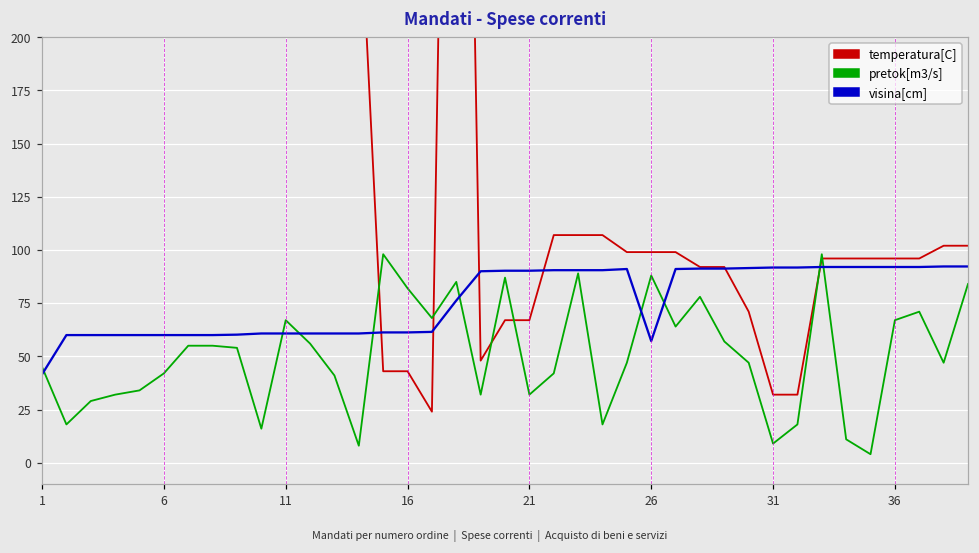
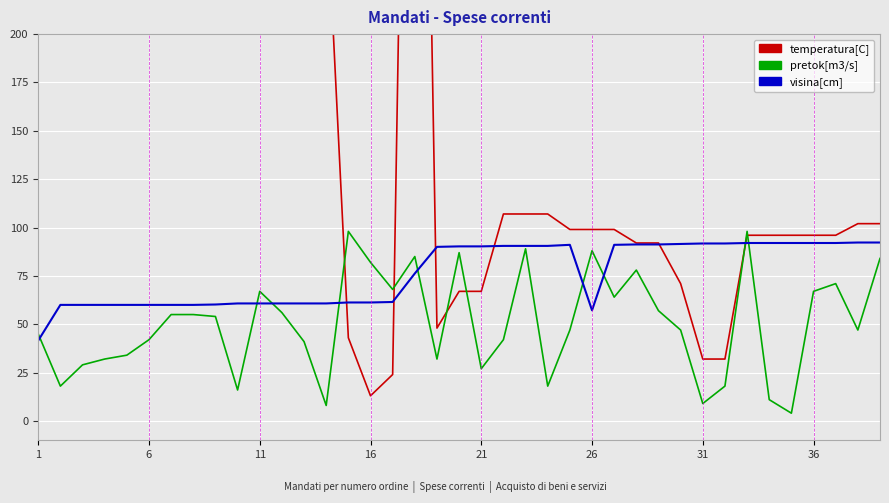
temperatura[C], 16: 43 -> 13
pretok[m3/s], 21: 32 -> 27
